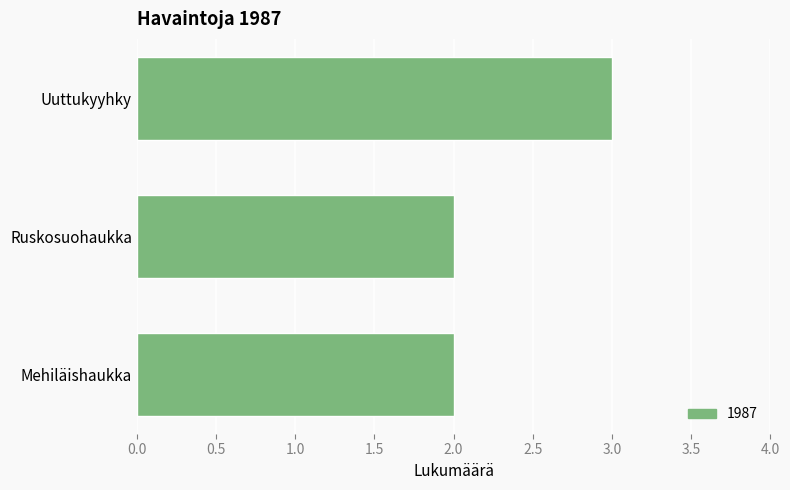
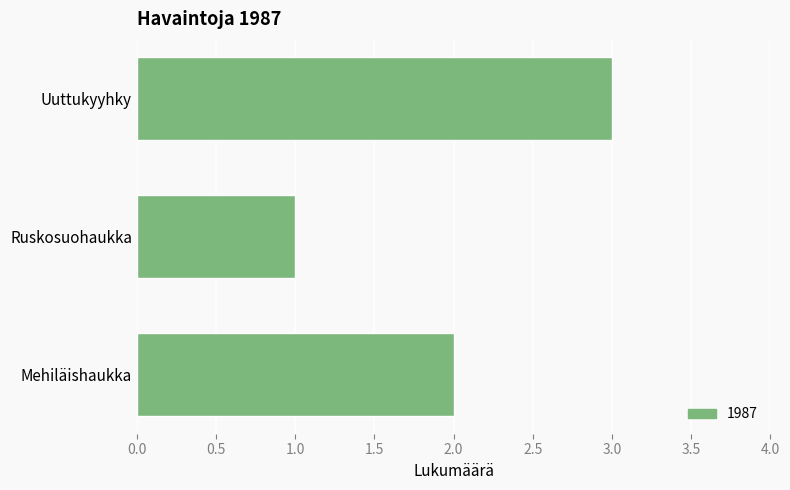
Ruskosuohaukka: 2 -> 1
